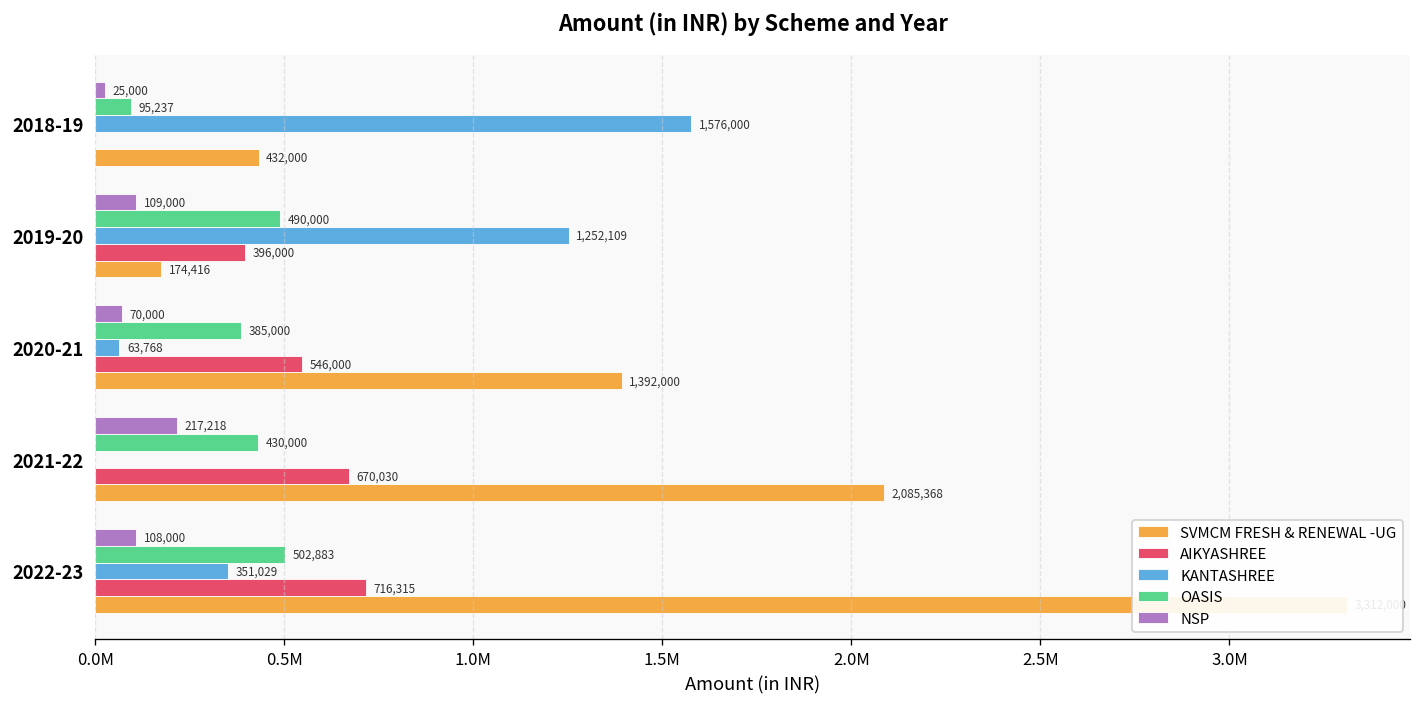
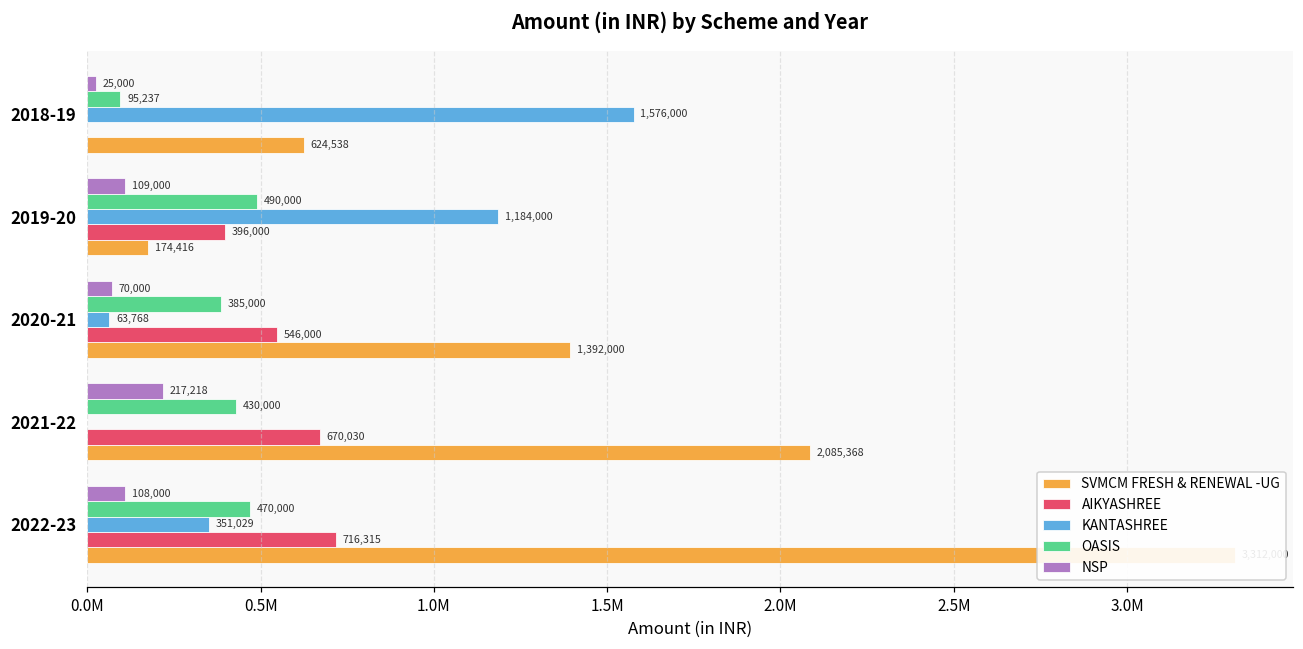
SVMCM FRESH & RENEWAL -UG, 2018-19: 432,000 -> 624,538
KANTASHREE, 2019-20: 1,252,109 -> 1,184,000
OASIS, 2022-23: 502,883 -> 470,000
